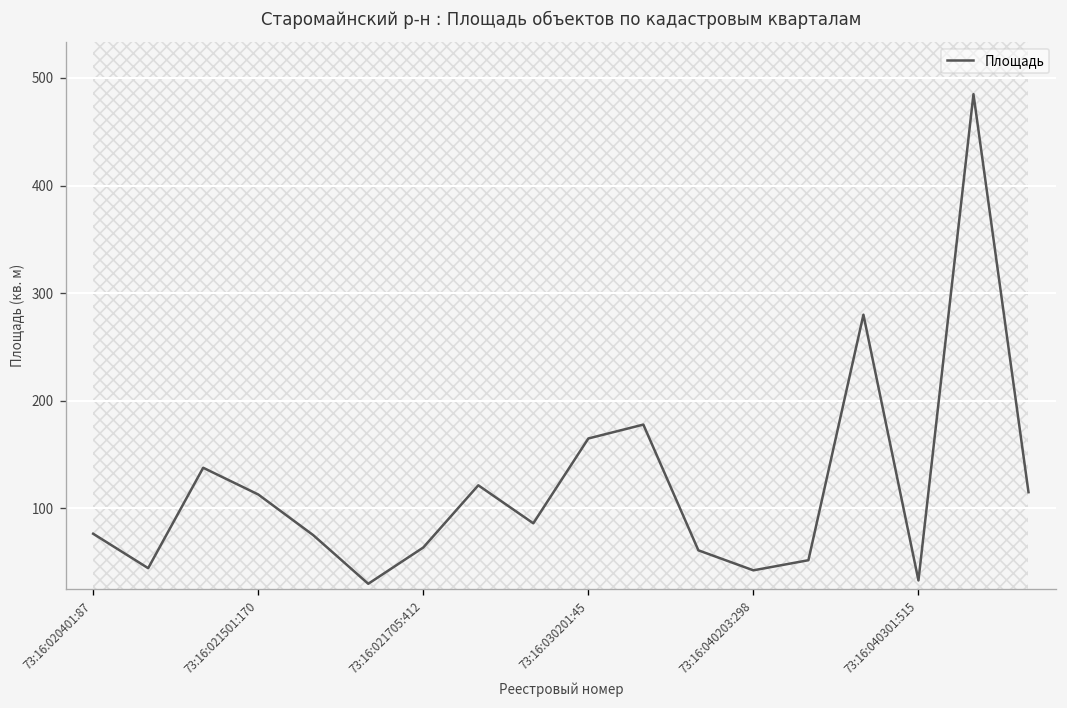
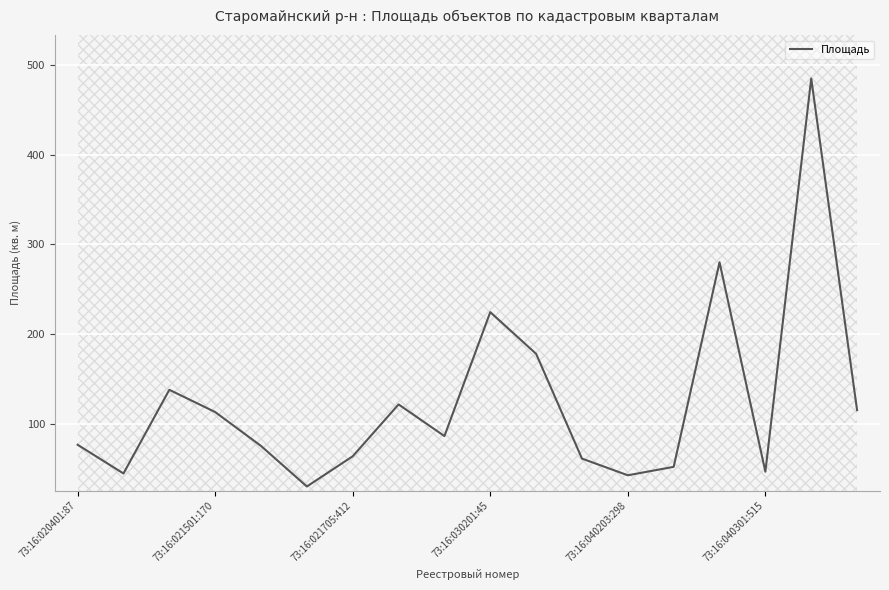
Площадь, 73:16:030201:45: 170 -> 220
Площадь, 73:16:040301:515: 30 -> 50
